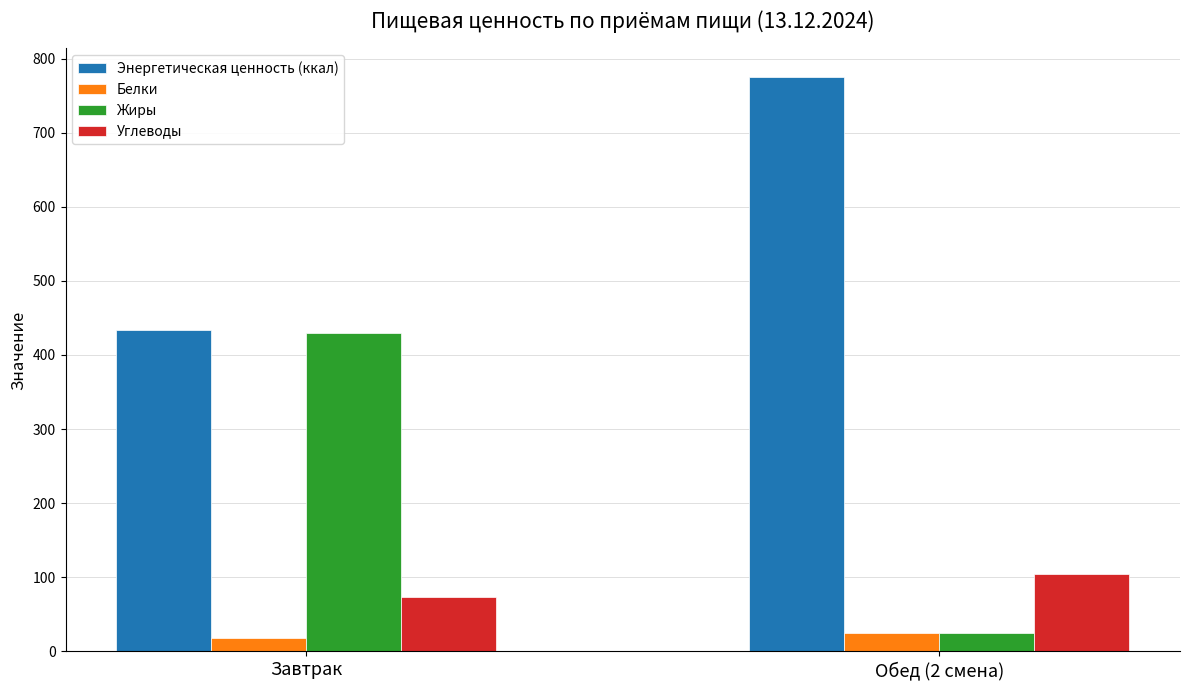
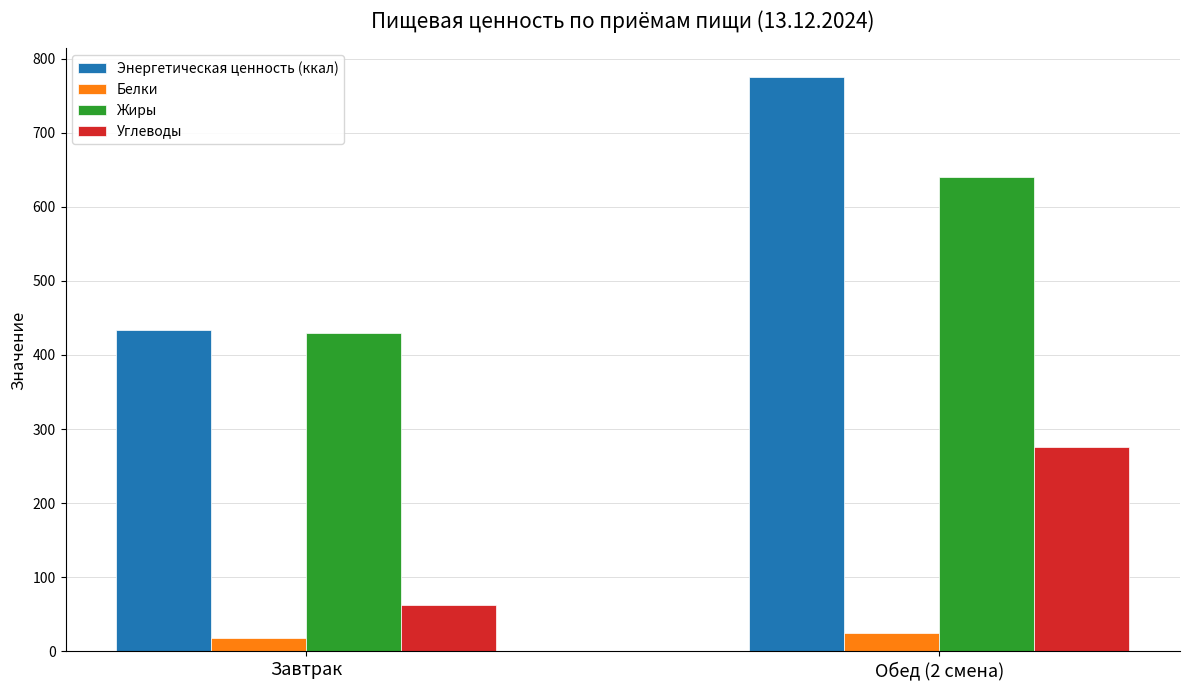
Углеводы, Завтрак: 70 -> 60
Жиры, Обед (2 смена): 20 -> 640
Углеводы, Обед (2 смена): 100 -> 280
